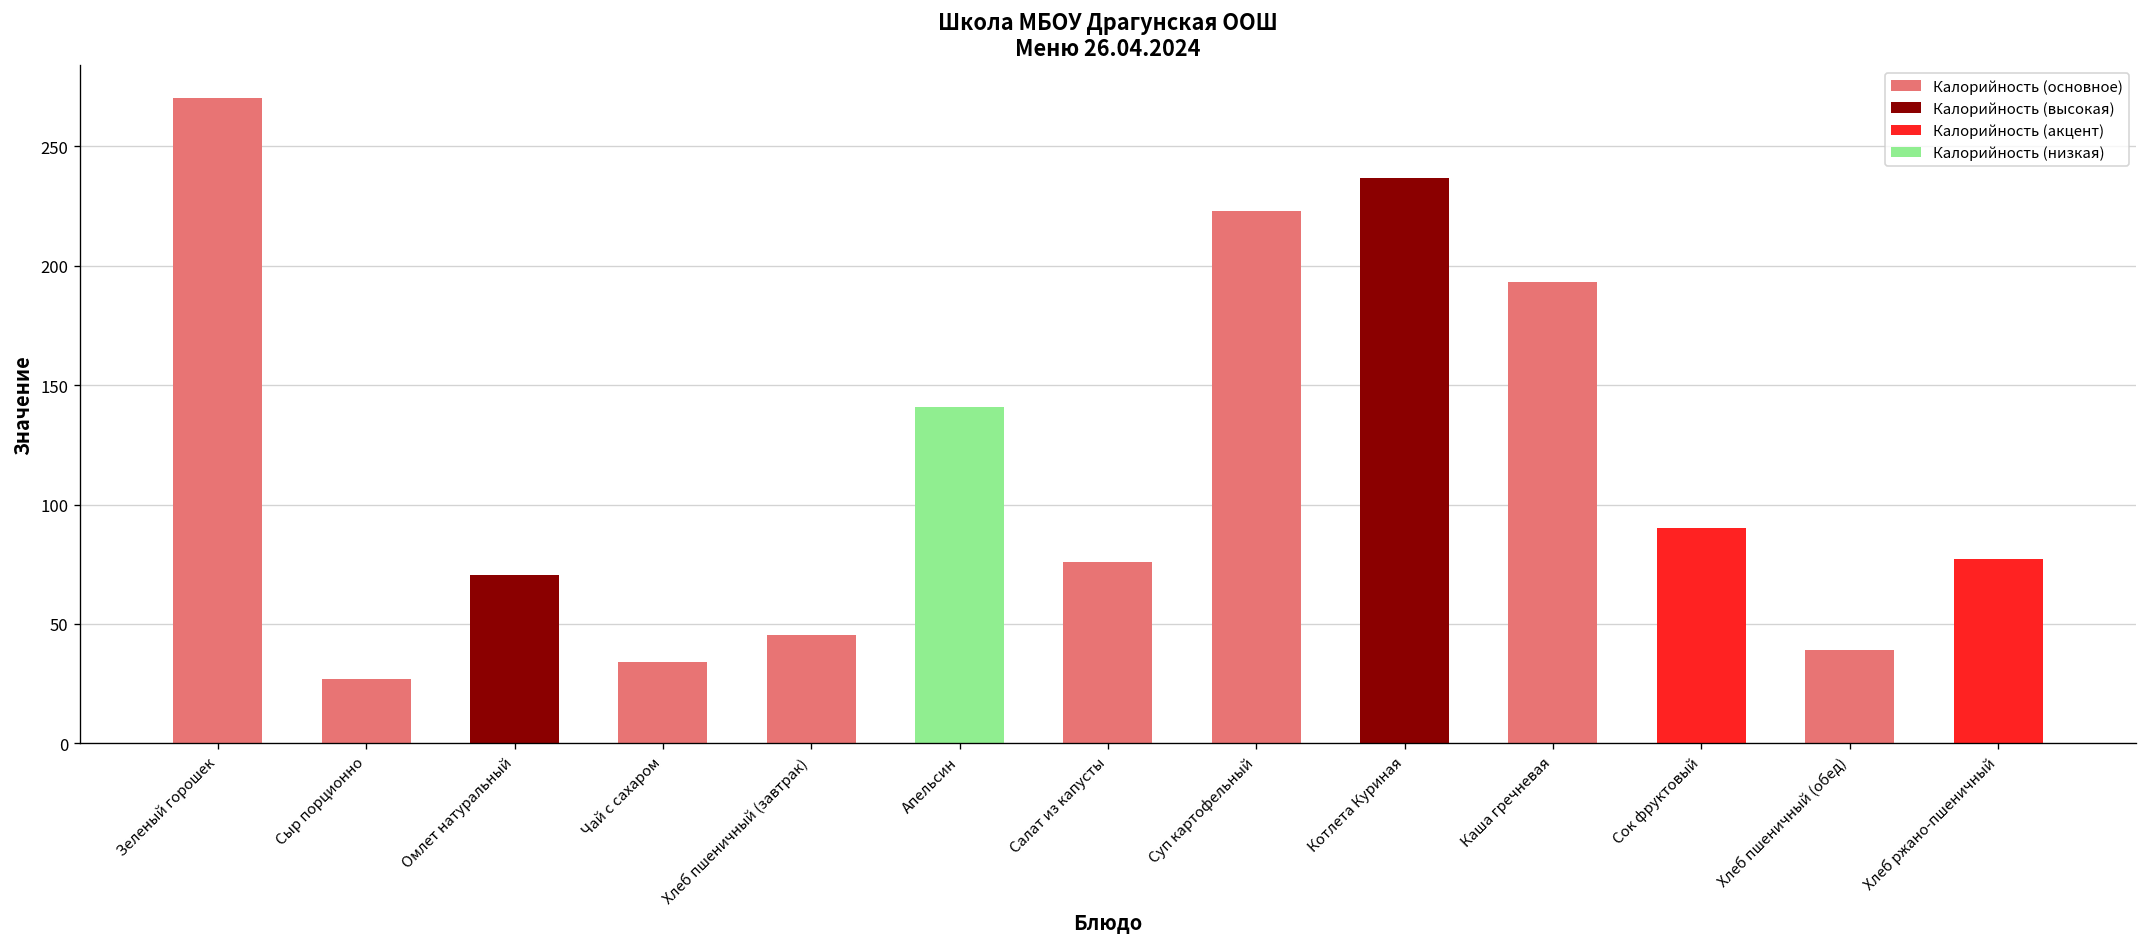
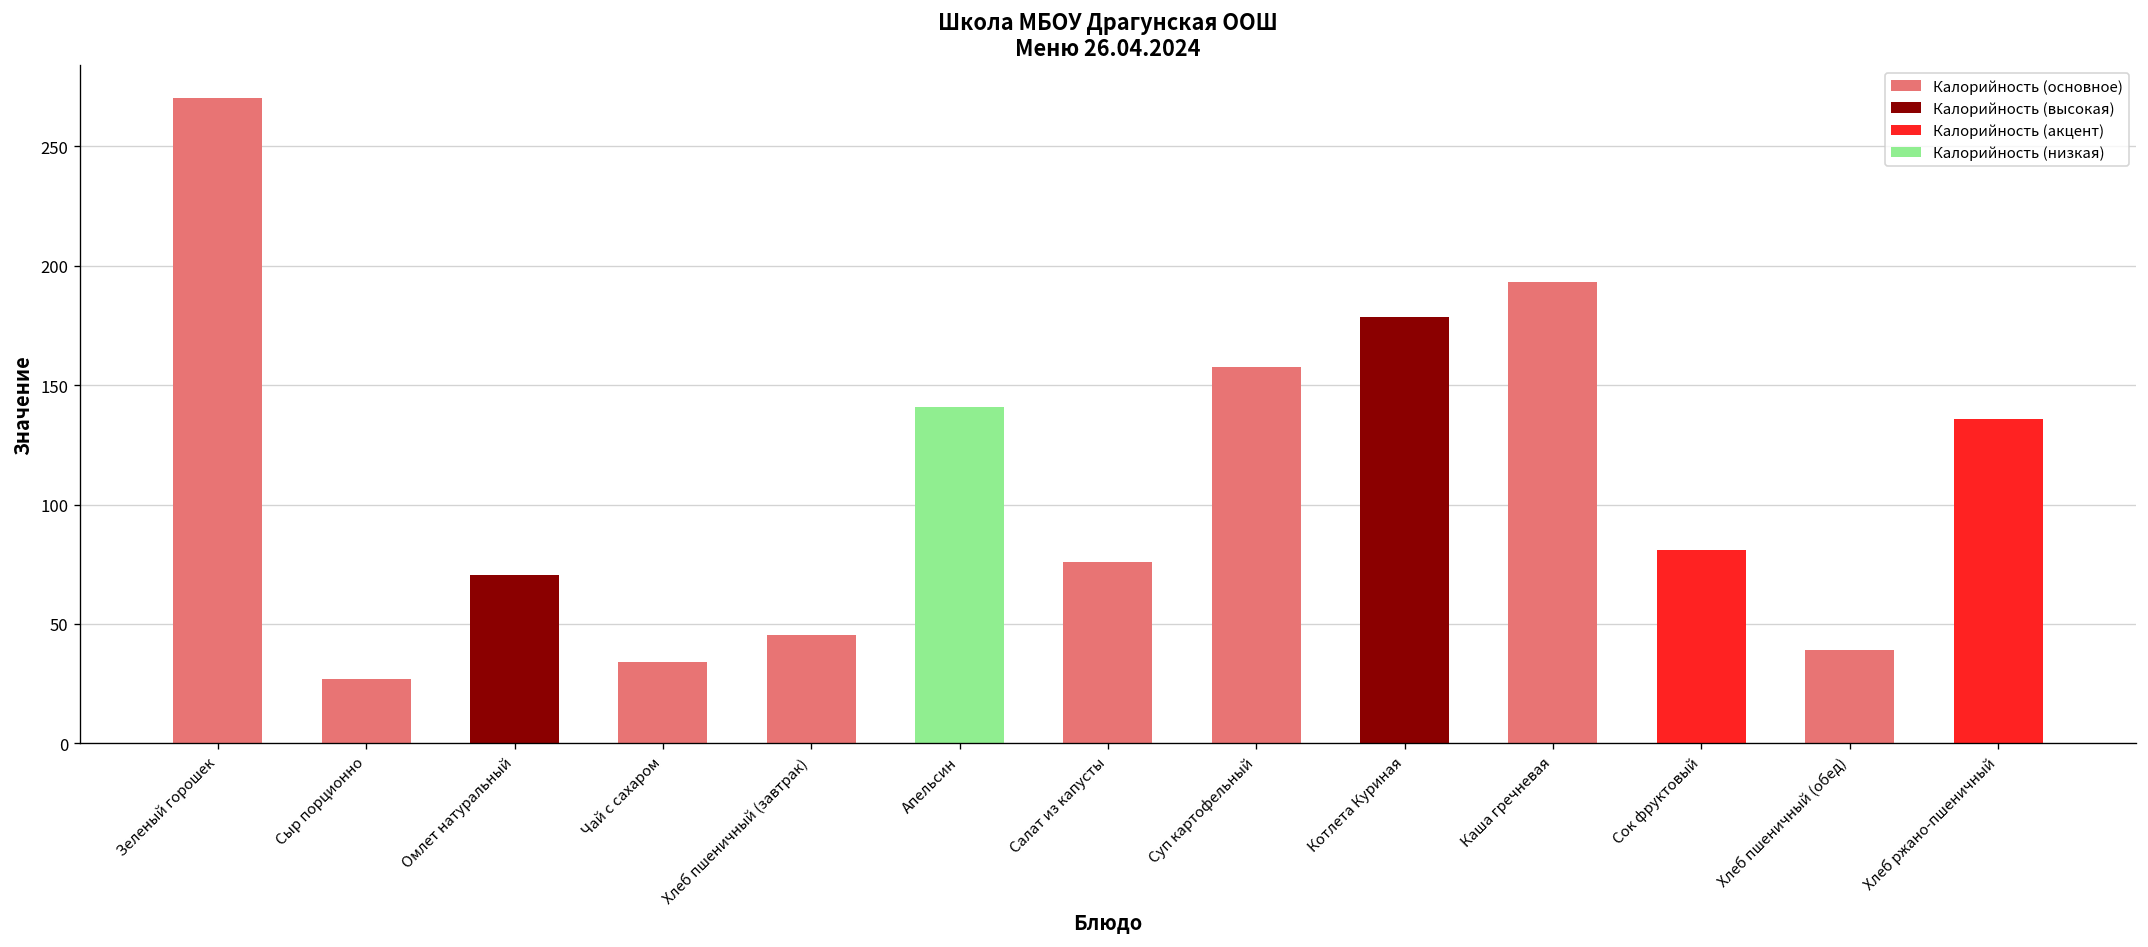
Суп картофельный: 223 -> 157
Котлета Куриная: 237 -> 178
Сок фруктовый: 90 -> 81
Хлеб ржано-пшеничный: 77 -> 136
